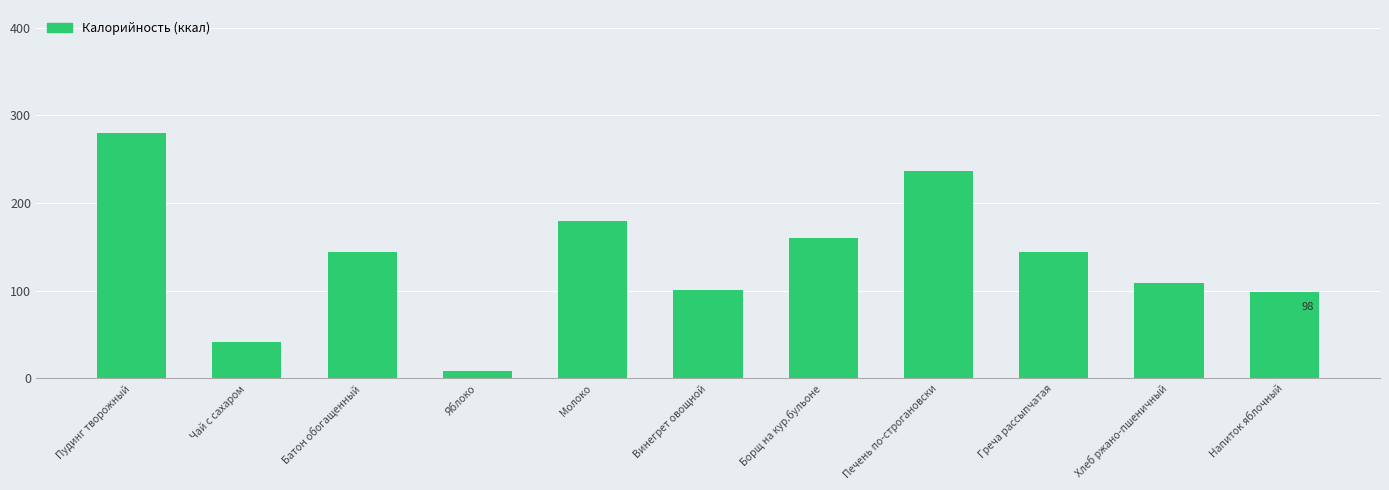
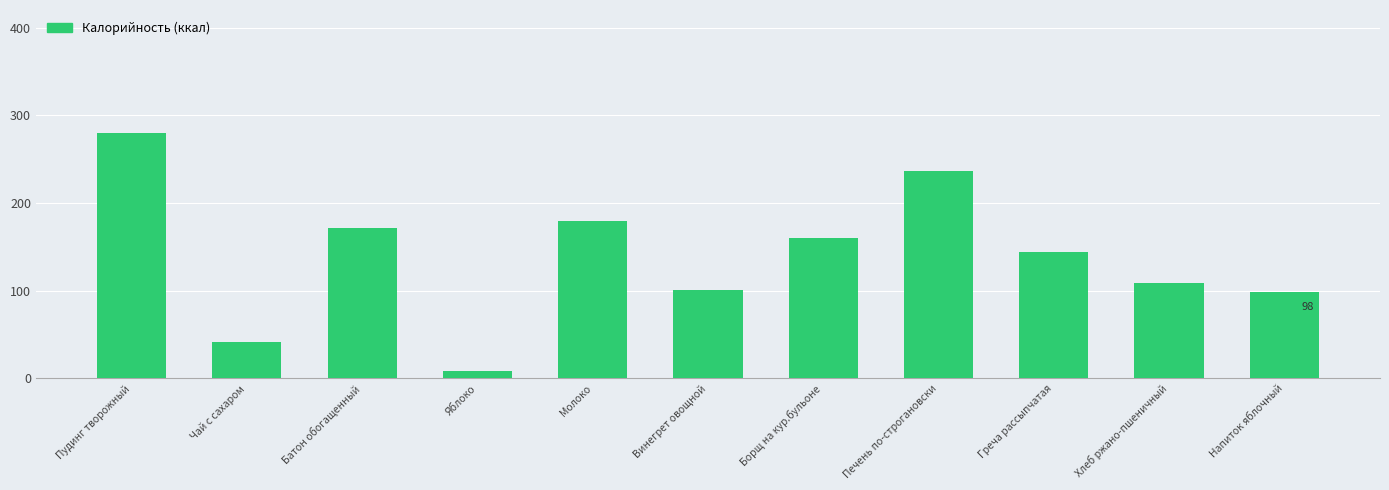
Батон обогащенный: 140 -> 170
